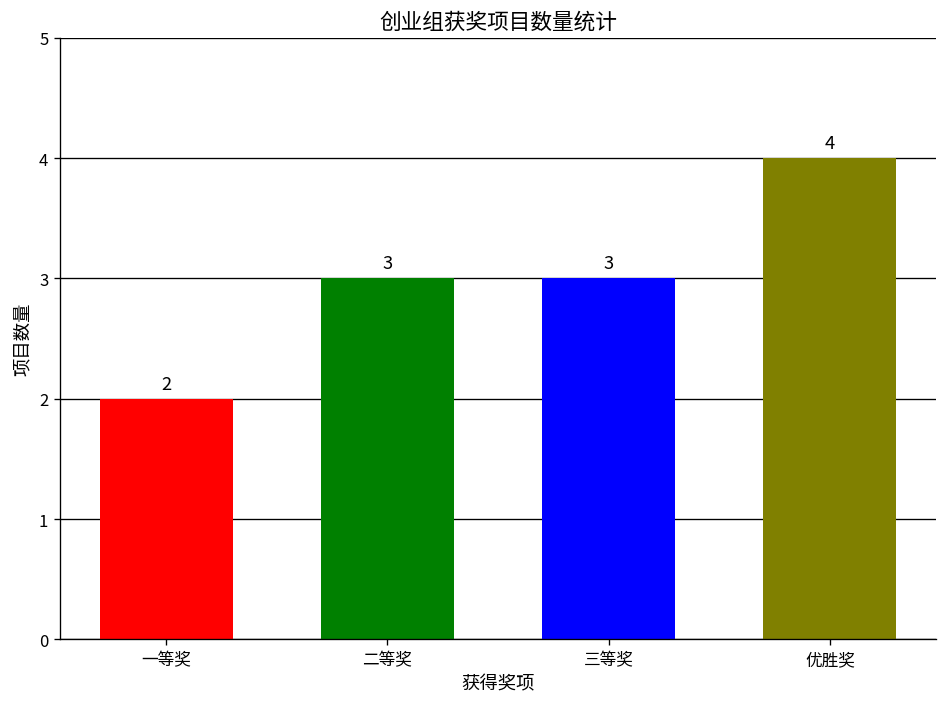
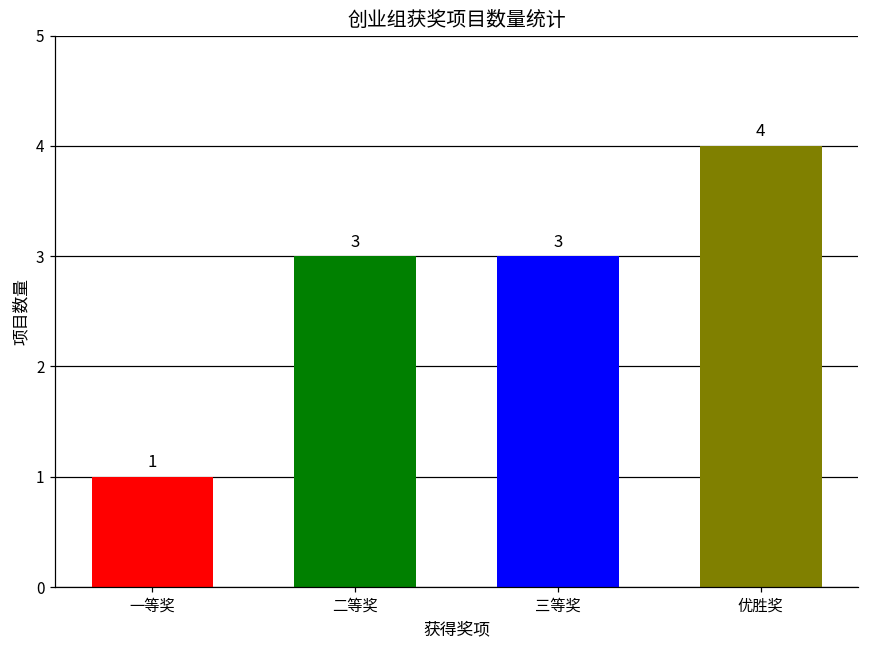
一等奖: 2 -> 1
